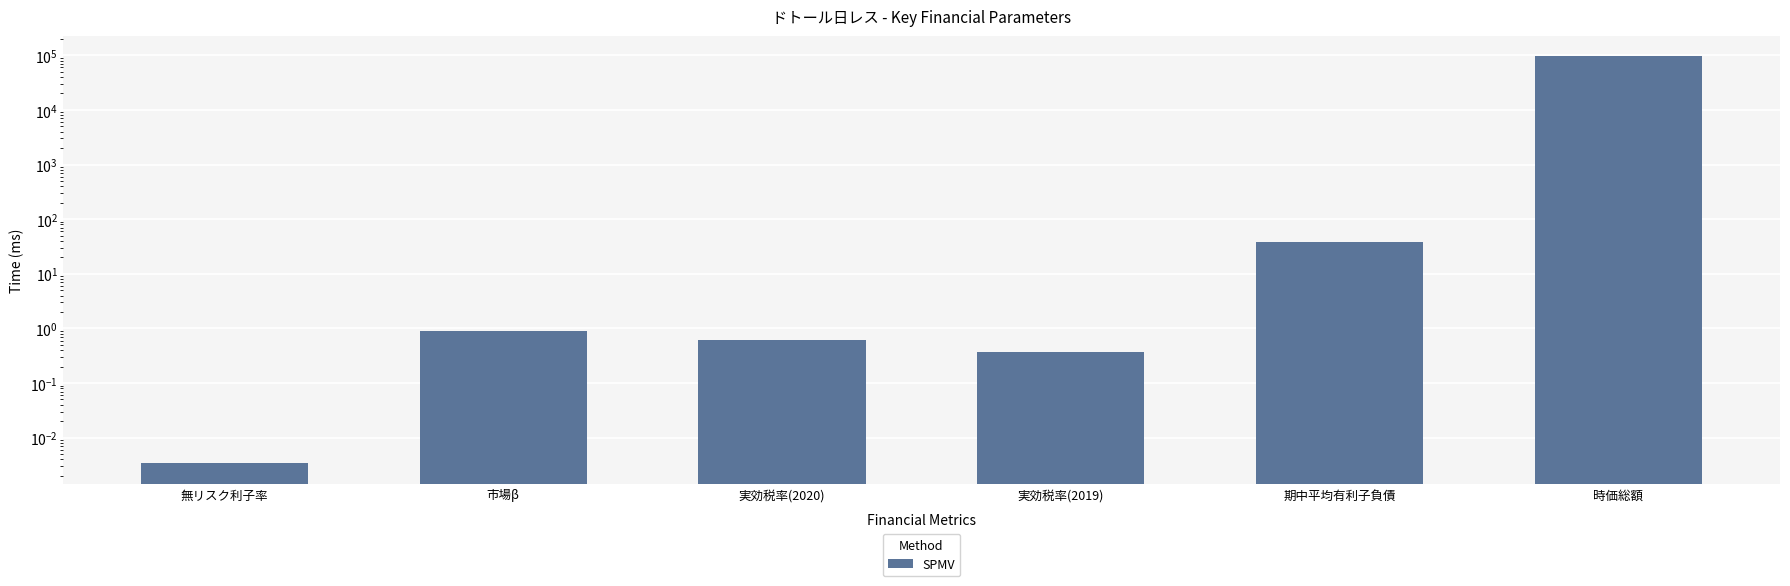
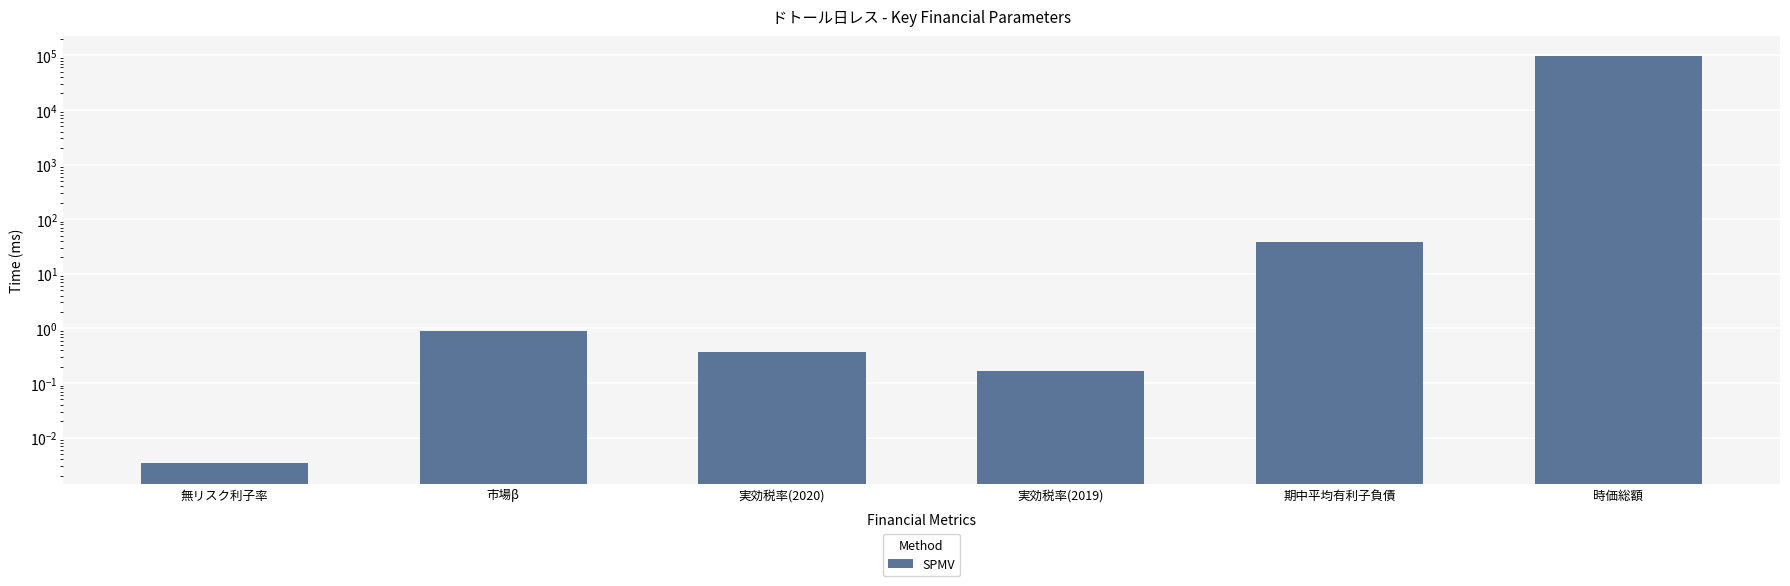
実効税率(2020): 0.6 -> 0.4
実効税率(2019): 0.4 -> 0.16
